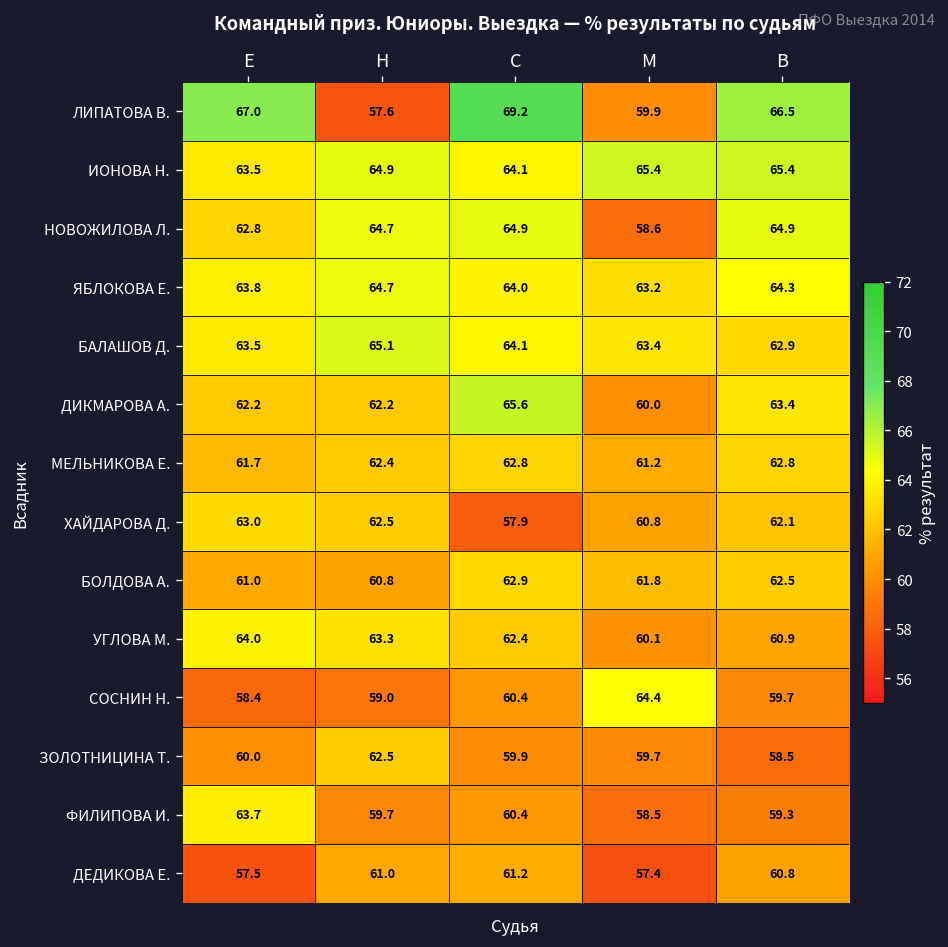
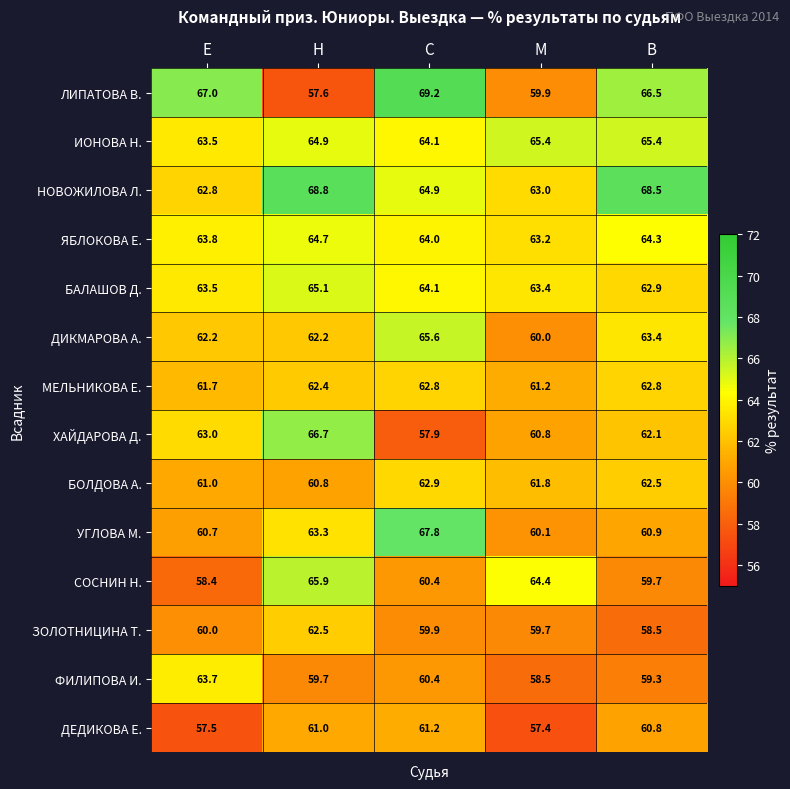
НОВОЖИЛОВА Л., Н: 64.7 -> 68.8
НОВОЖИЛОВА Л., М: 58.6 -> 63.0
НОВОЖИЛОВА Л., В: 64.9 -> 68.5
ХАЙДАРОВА Д., Н: 62.5 -> 66.7
УГЛОВА М., Е: 64.0 -> 60.7
УГЛОВА М., С: 62.4 -> 67.8
СОСНИН Н., Н: 59.0 -> 65.9
